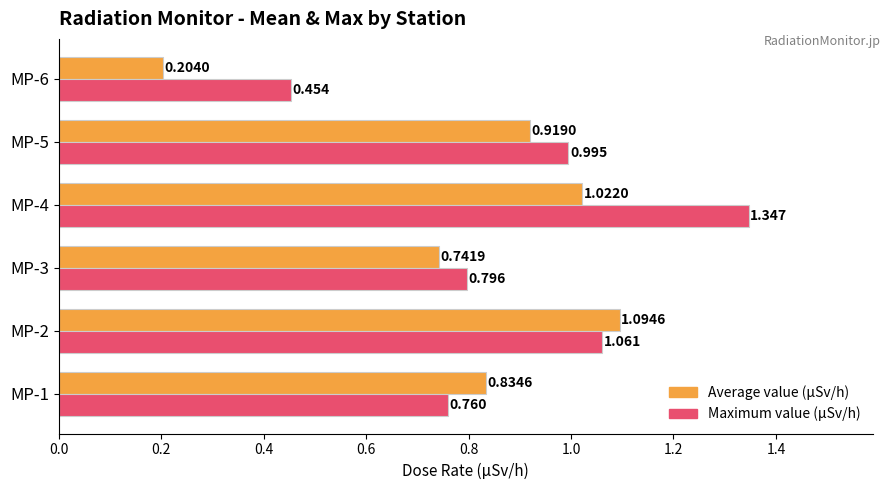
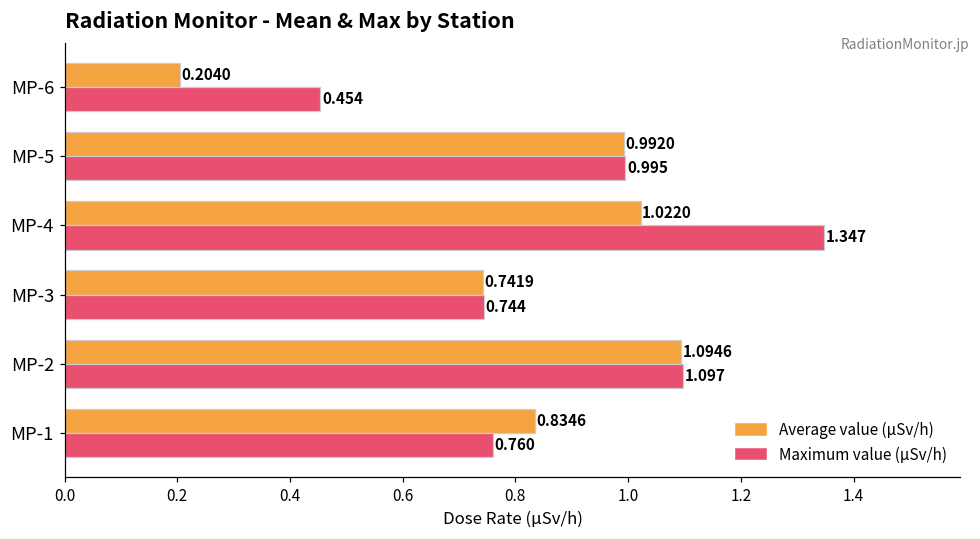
Average value (µSv/h), MP-5: 0.9190 -> 0.9920
Maximum value (µSv/h), MP-3: 0.796 -> 0.744
Maximum value (µSv/h), MP-2: 1.061 -> 1.097
